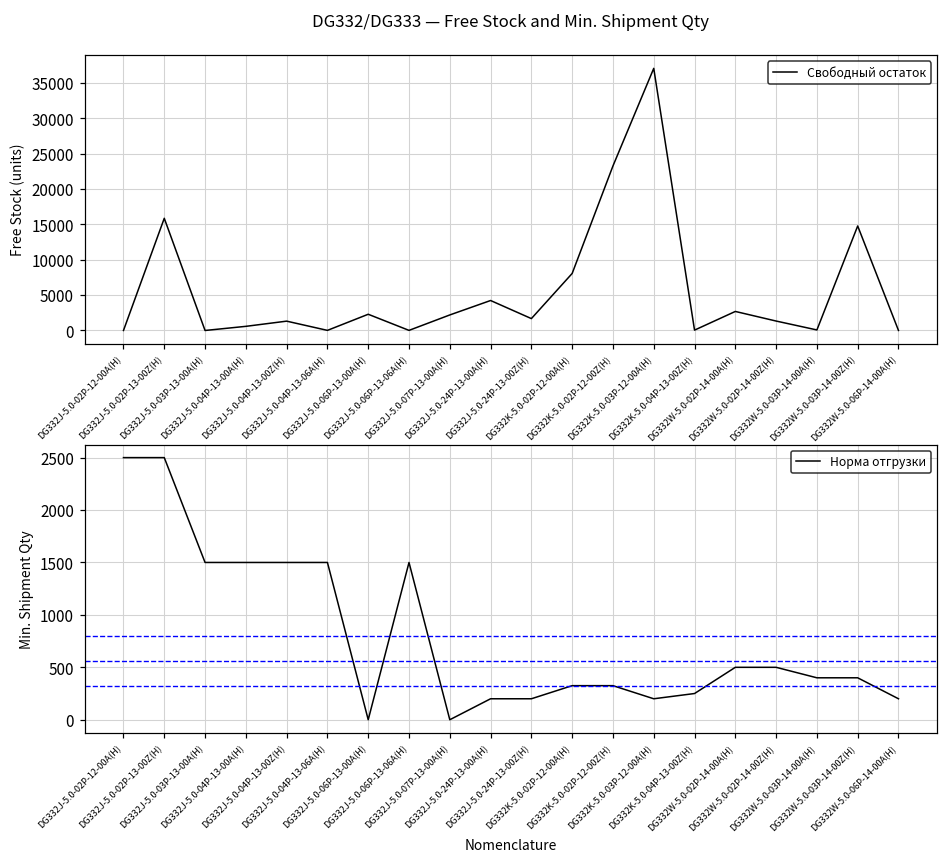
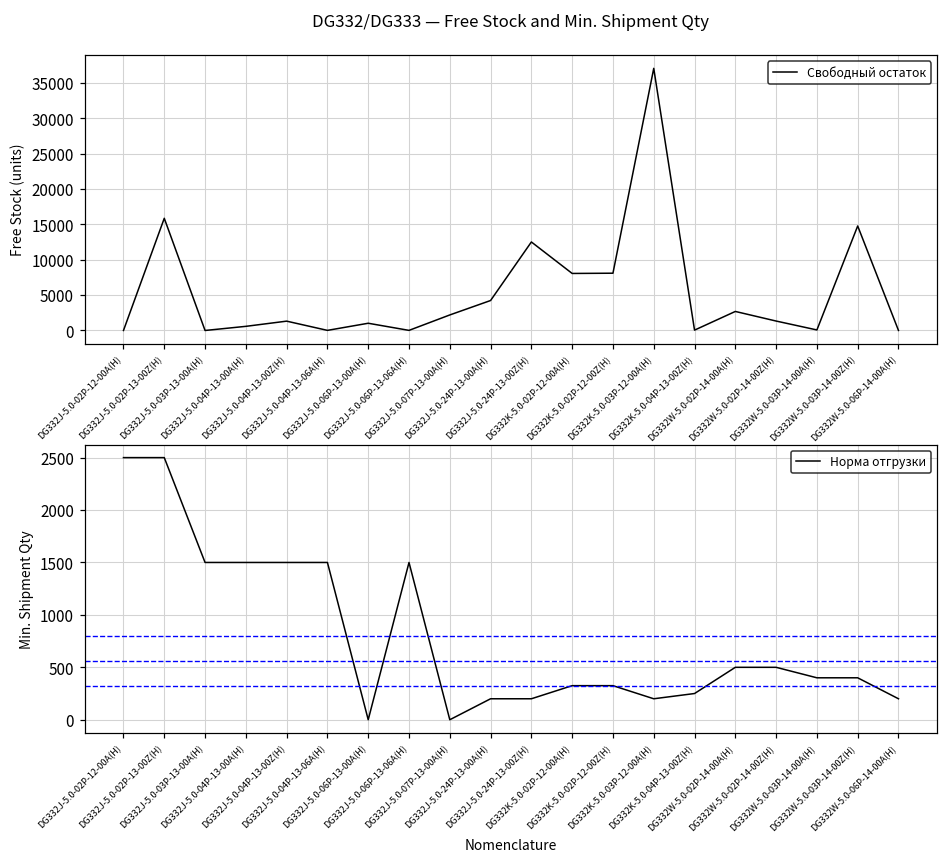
DG332/DG333 — Free Stock and Min. Shipment Qty, DG332J-5.0-06P-13-00A(H): 2000 -> 1000
DG332/DG333 — Free Stock and Min. Shipment Qty, DG332J-5.0-24P-13-00Z(H): 2000 -> 13000
DG332/DG333 — Free Stock and Min. Shipment Qty, DG332K-5.0-02P-12-00Z(H): 23000 -> 8000
